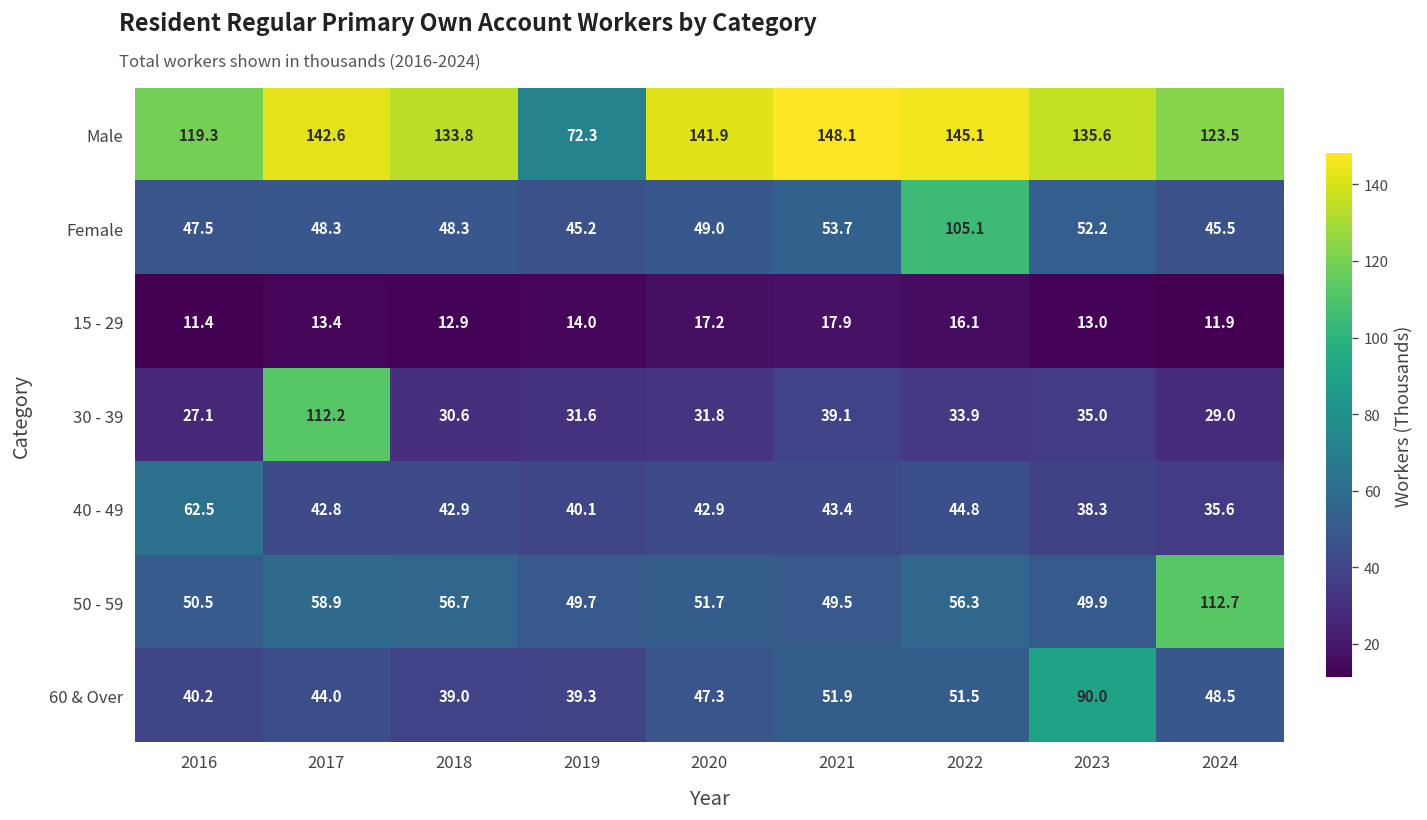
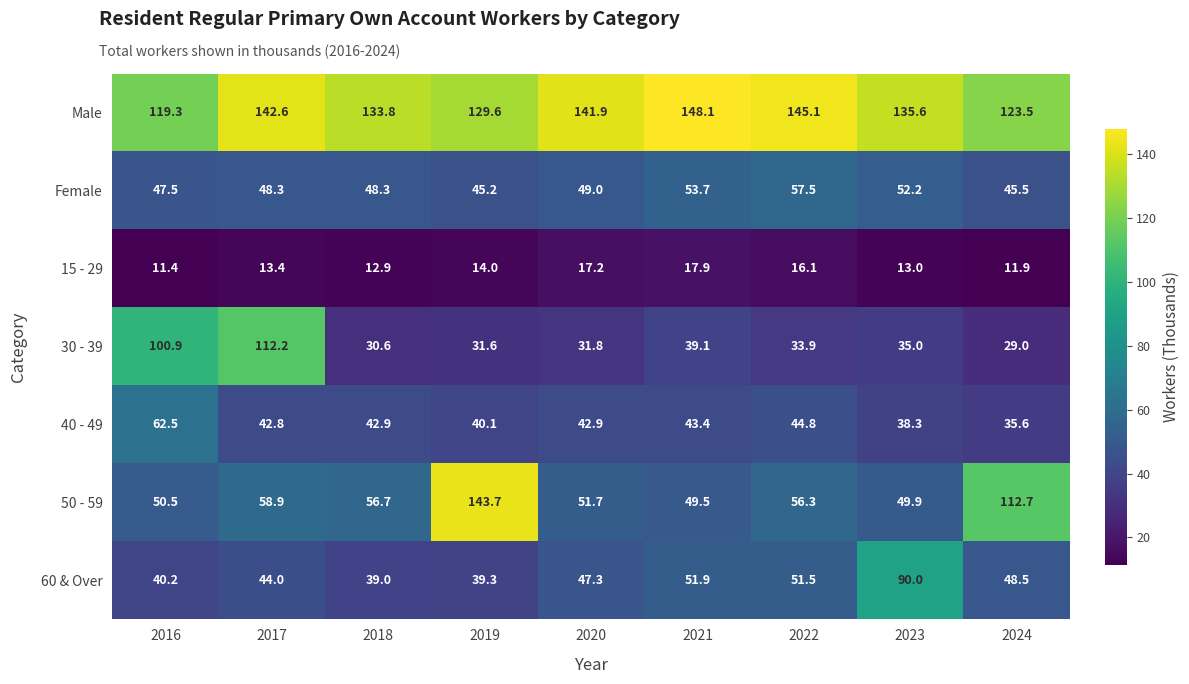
Male, 2019: 72.3 -> 129.6
Female, 2022: 105.1 -> 57.5
30 - 39, 2016: 27.1 -> 100.9
50 - 59, 2019: 49.7 -> 143.7
